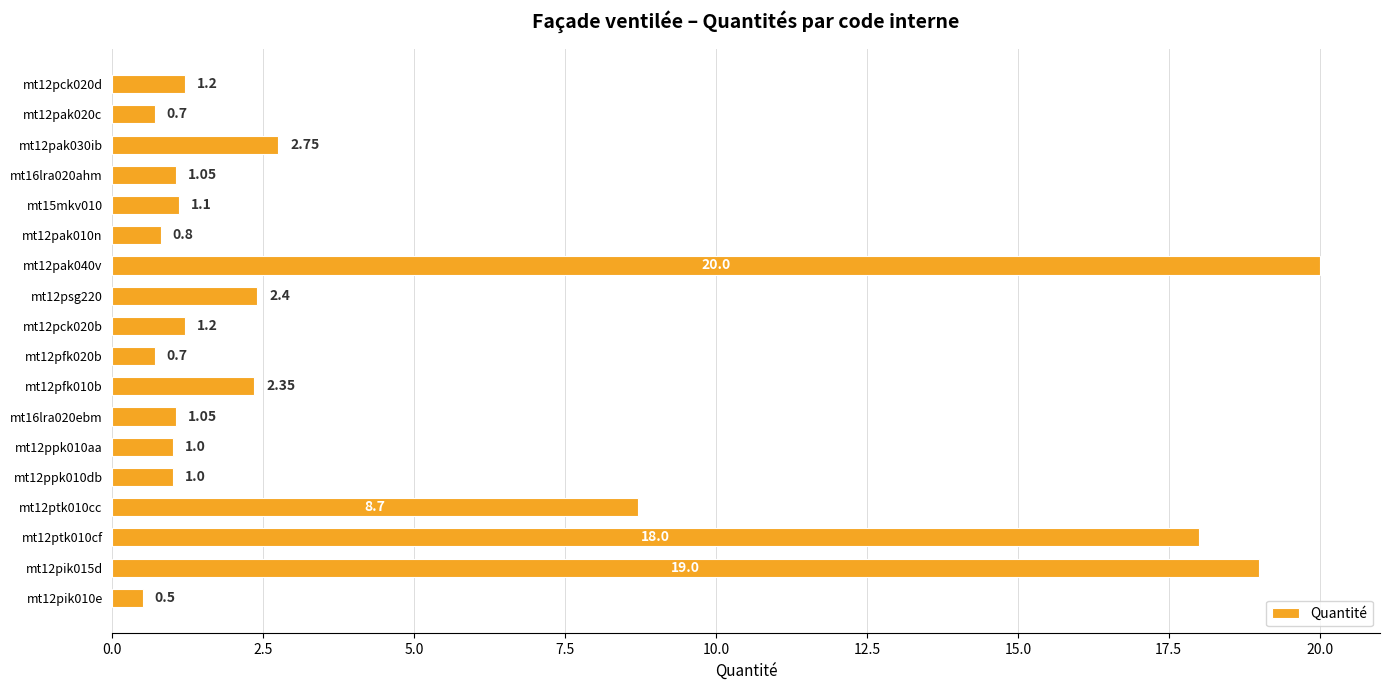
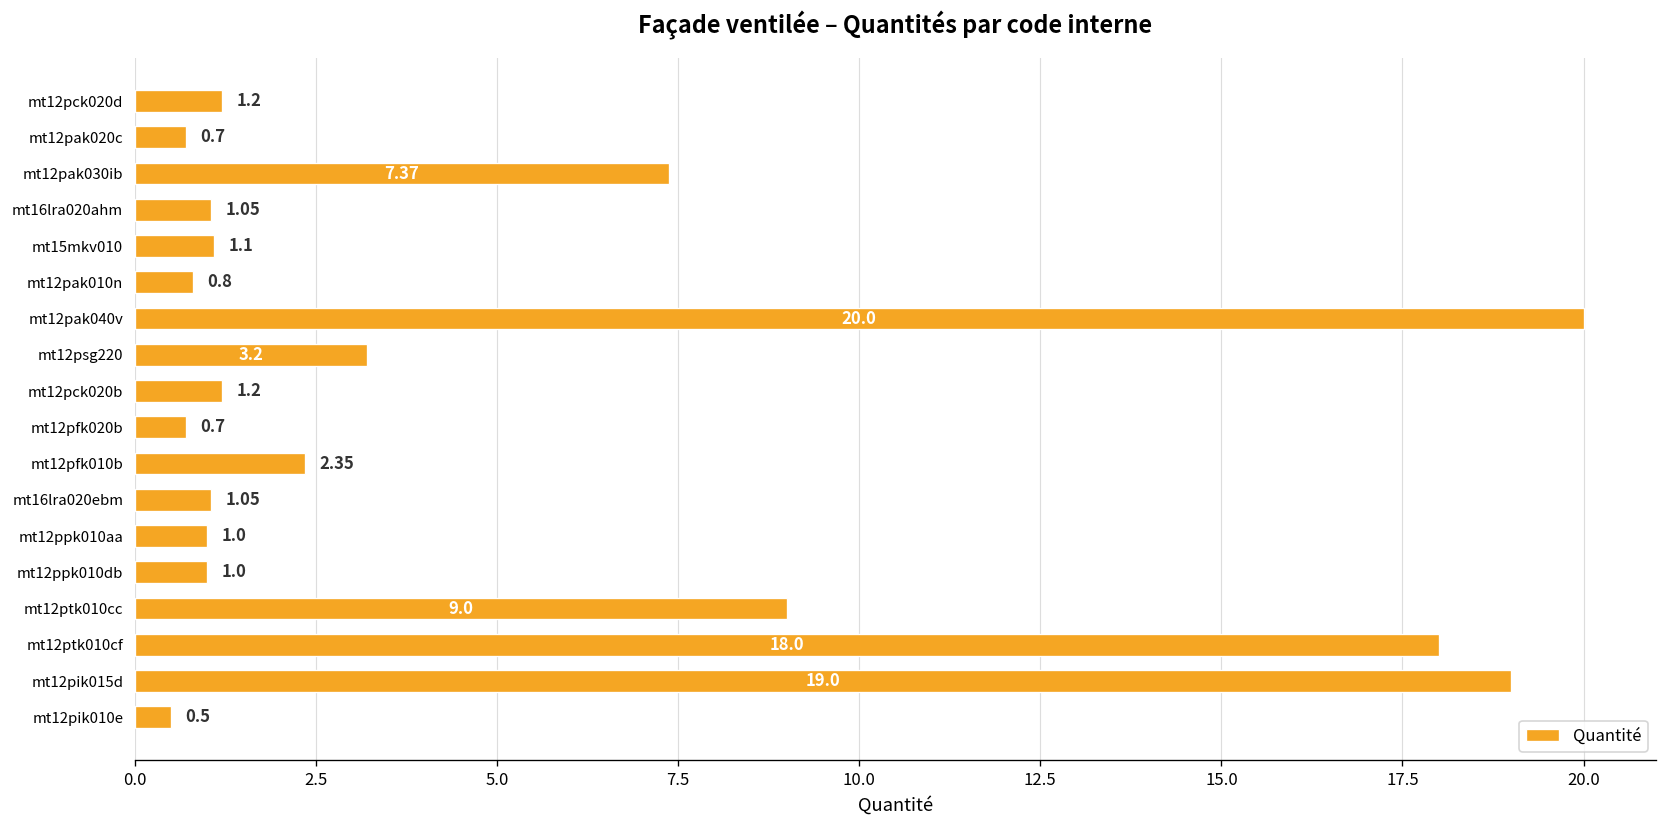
mt12pak030ib: 2.75 -> 7.37
mt12psg220: 2.4 -> 3.2
mt12ptk010cc: 8.7 -> 9.0
